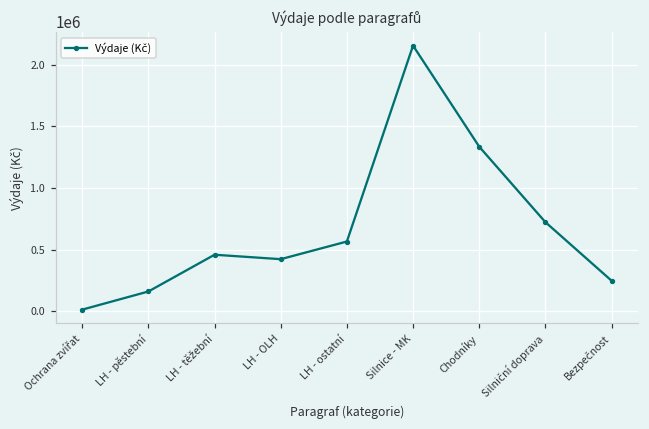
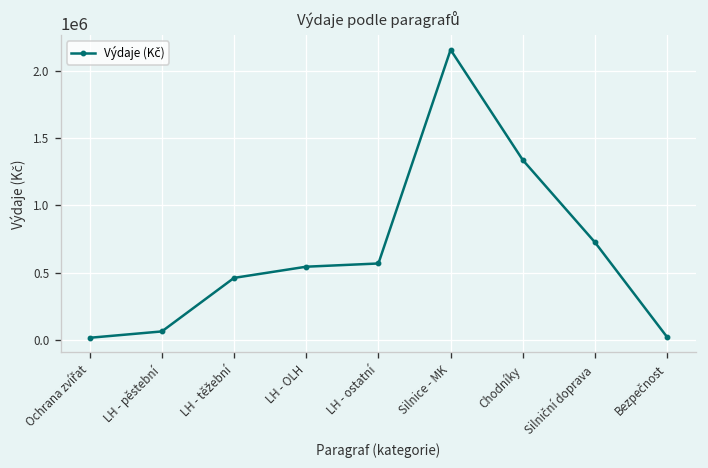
LH - pěstební: 160000 -> 60000
LH - OLH: 420000 -> 540000
Bezpečnost: 250000 -> 20000
